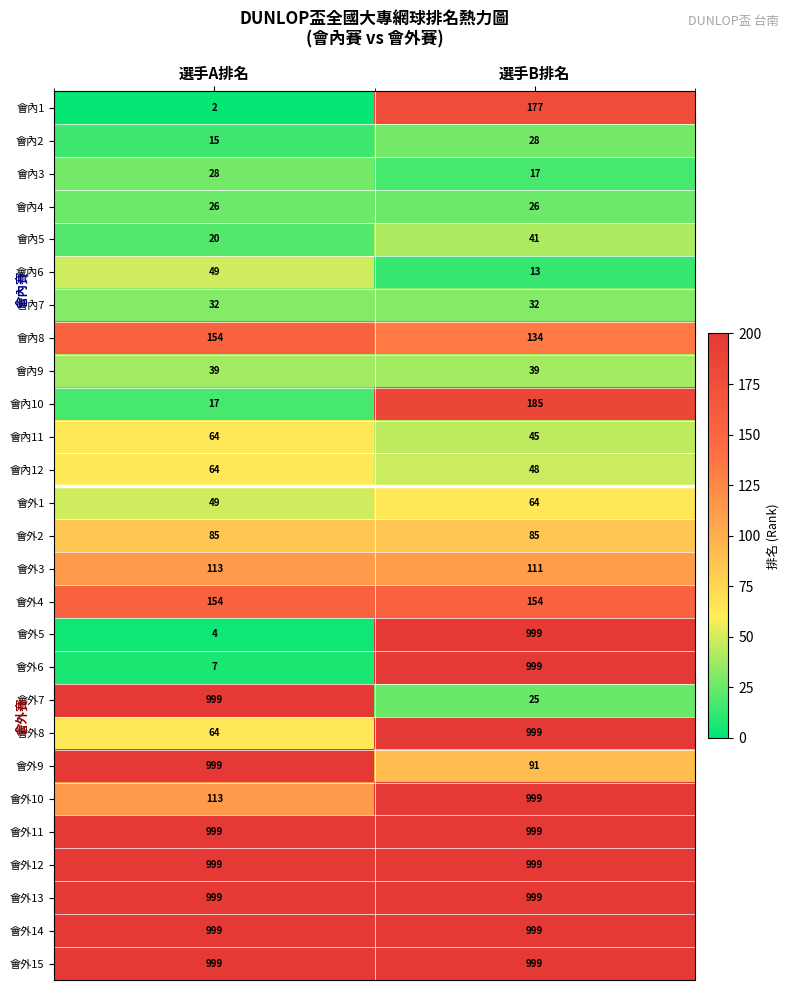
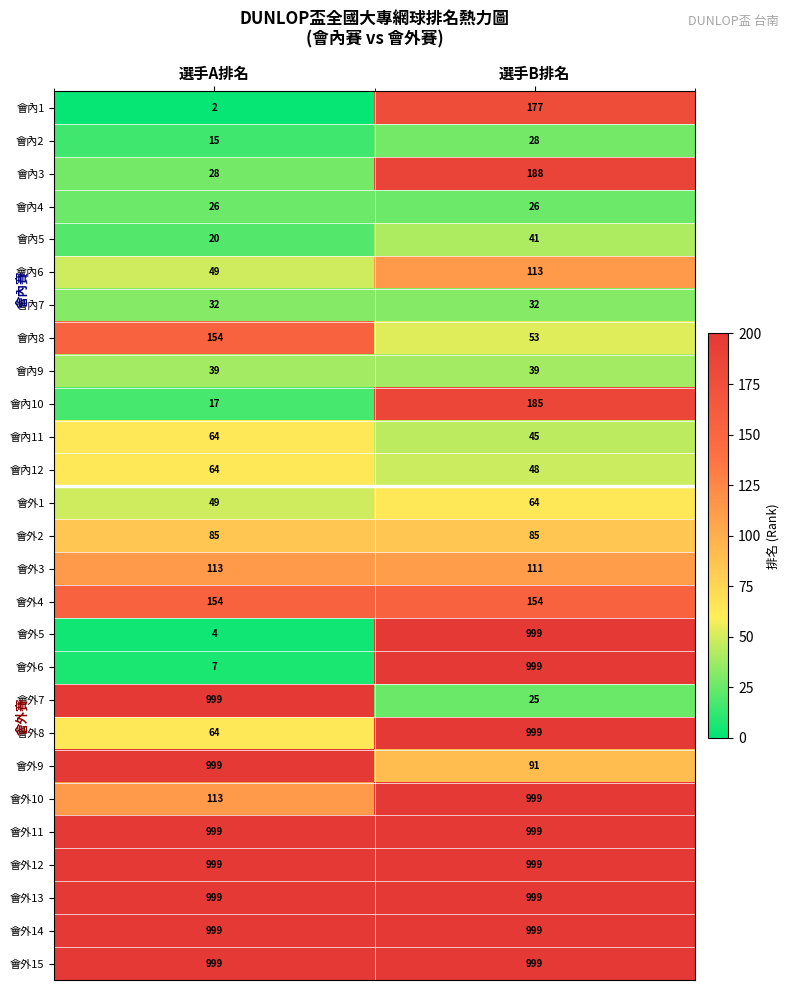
會內3, 選手B排名: 17 -> 188
會內6, 選手B排名: 13 -> 113
會內8, 選手B排名: 134 -> 53
